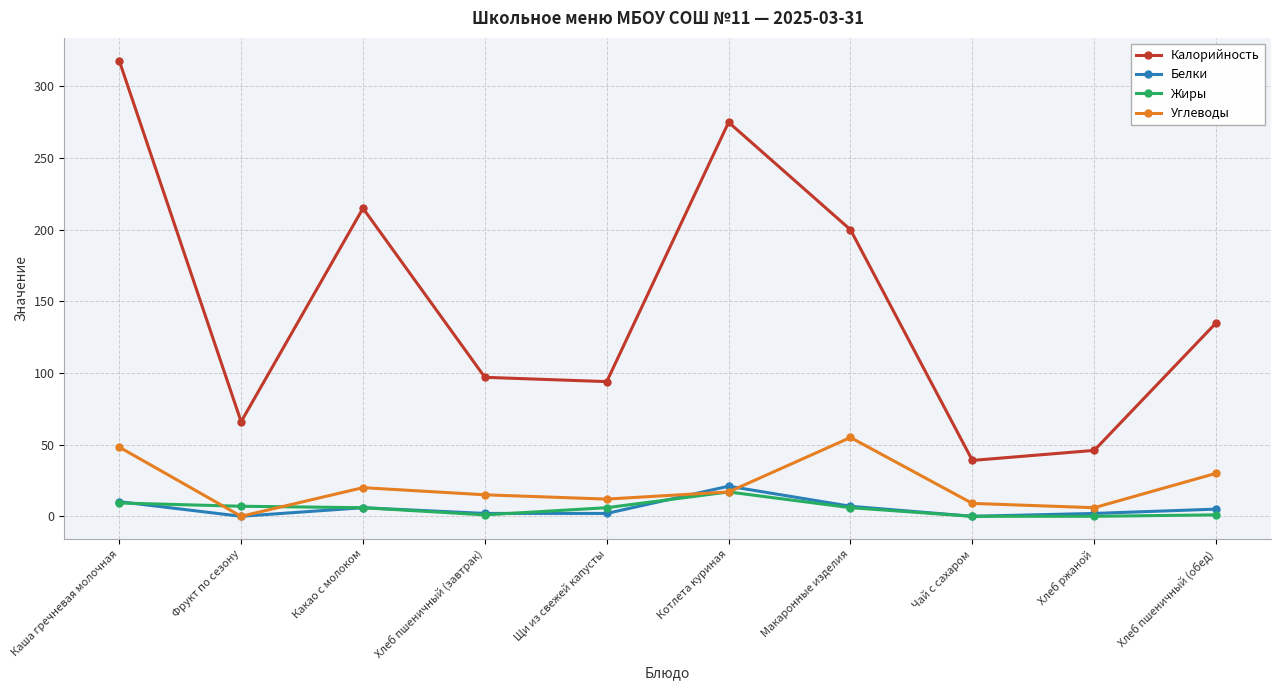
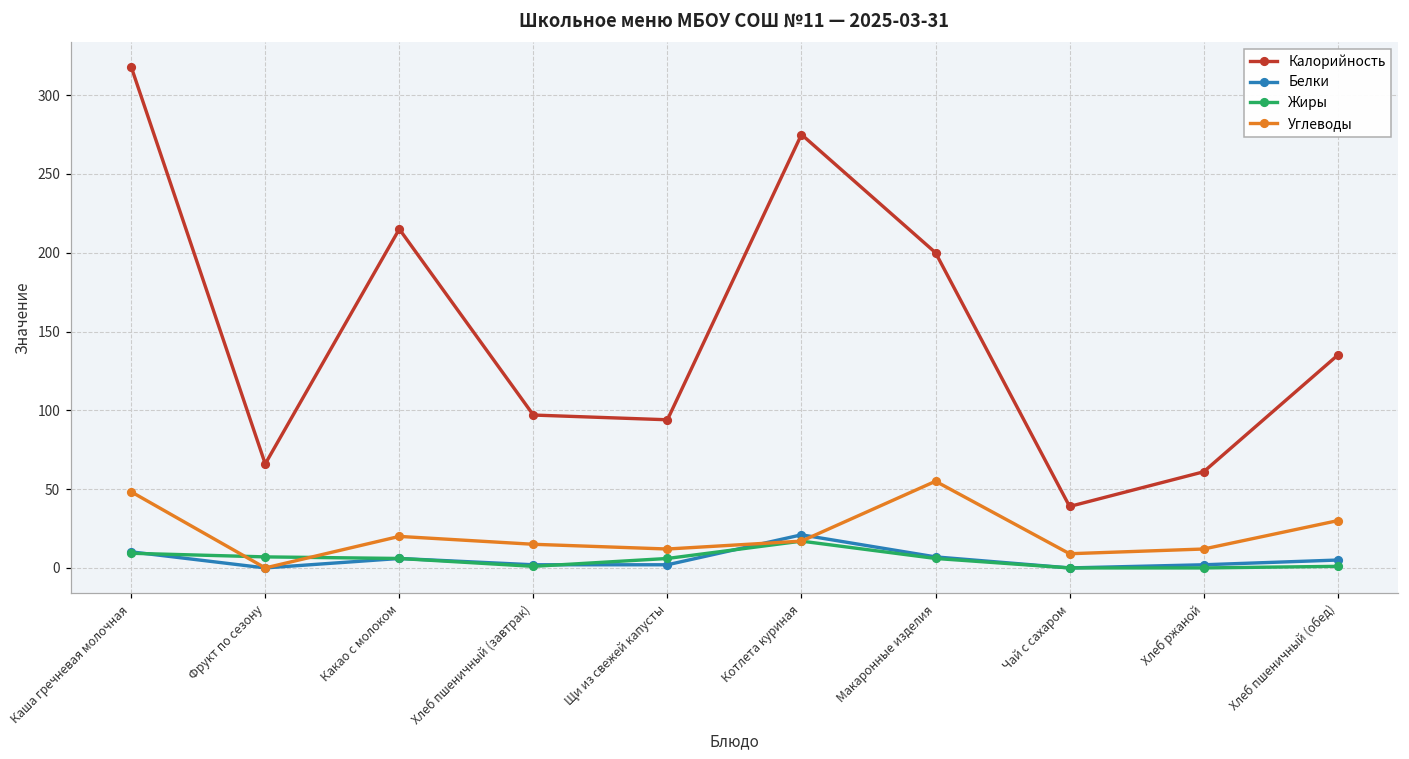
Калорийность, Хлеб ржаной: 46 -> 61
Углеводы, Хлеб ржаной: 6 -> 12
